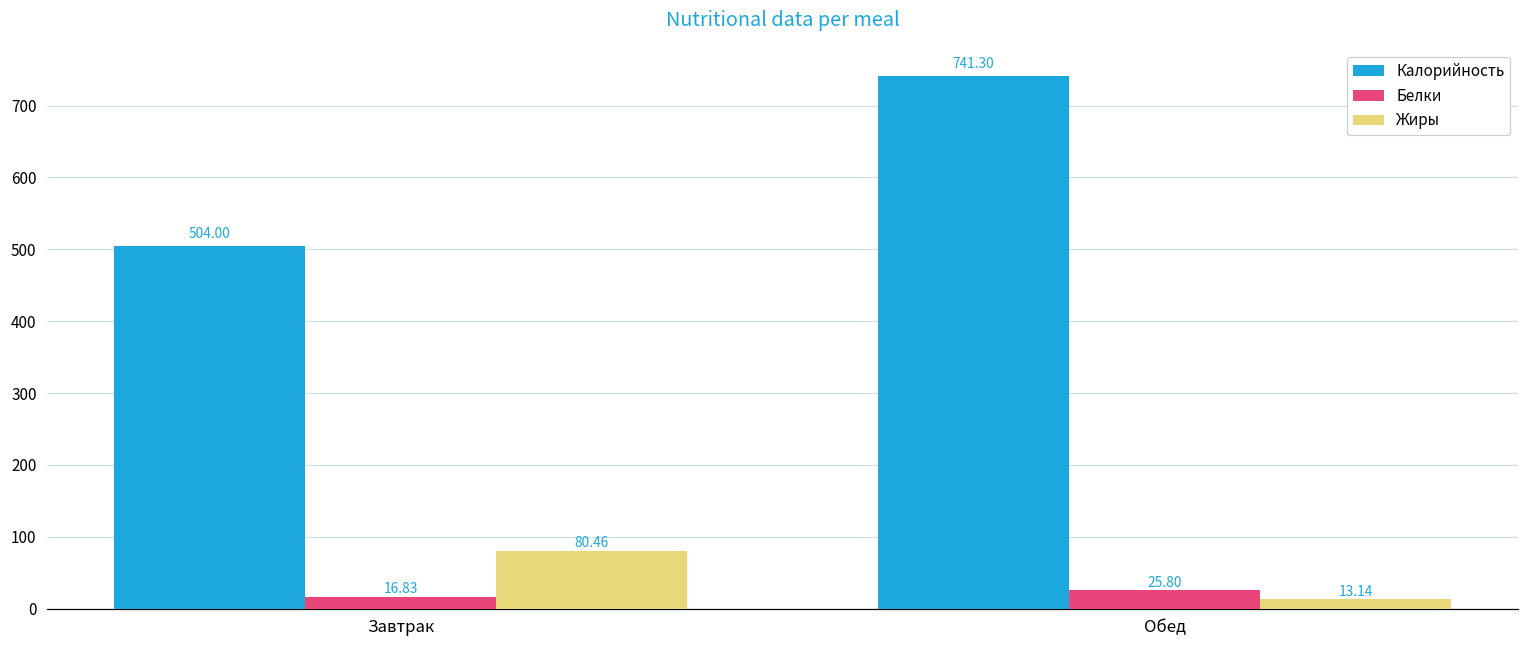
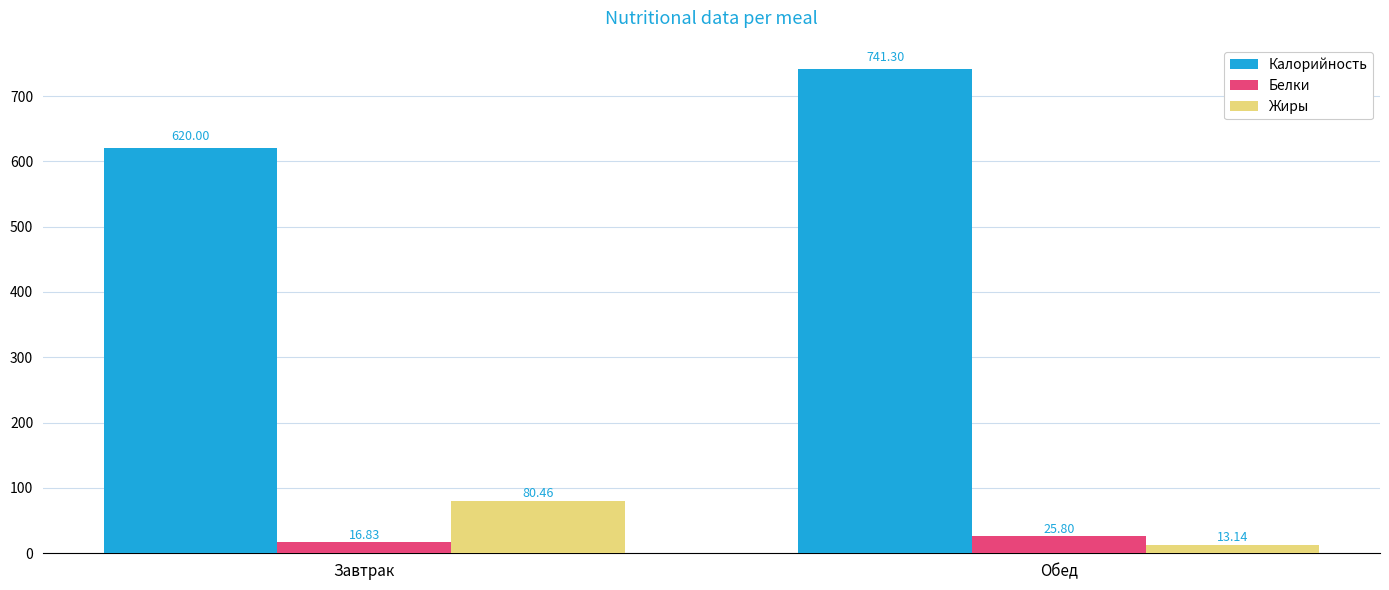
Калорийность, Завтрак: 504.00 -> 620.00
